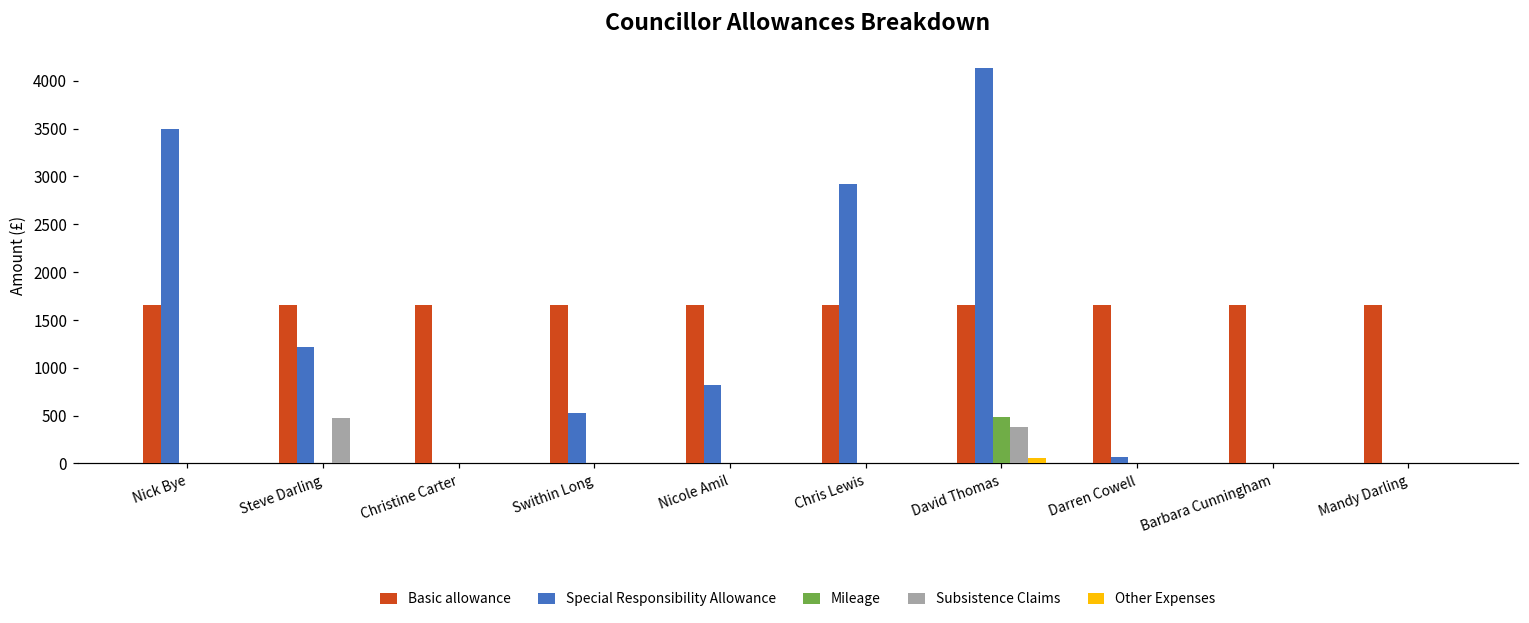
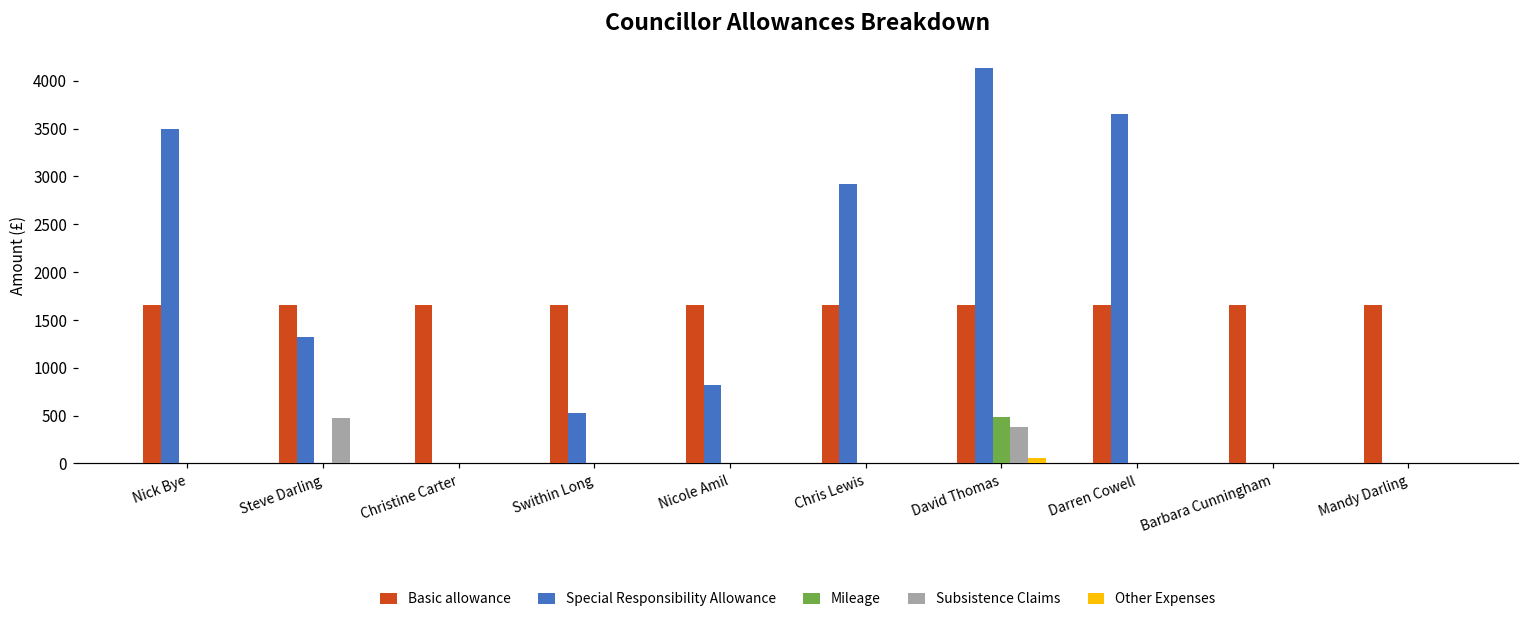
Special Responsibility Allowance, Steve Darling: 1200 -> 1300
Special Responsibility Allowance, Darren Cowell: 100 -> 3700
